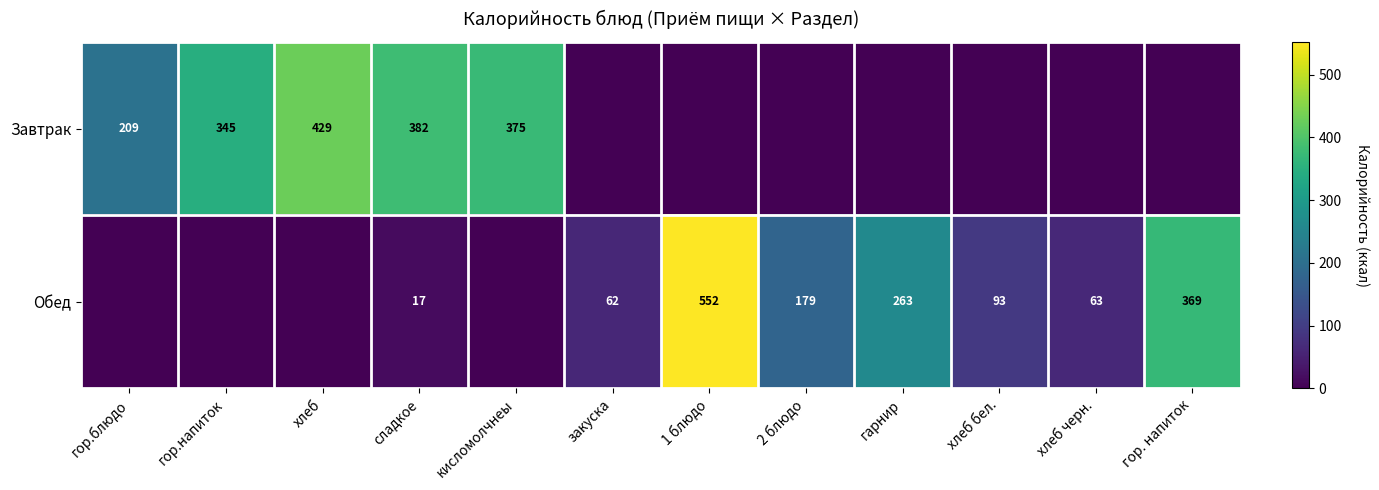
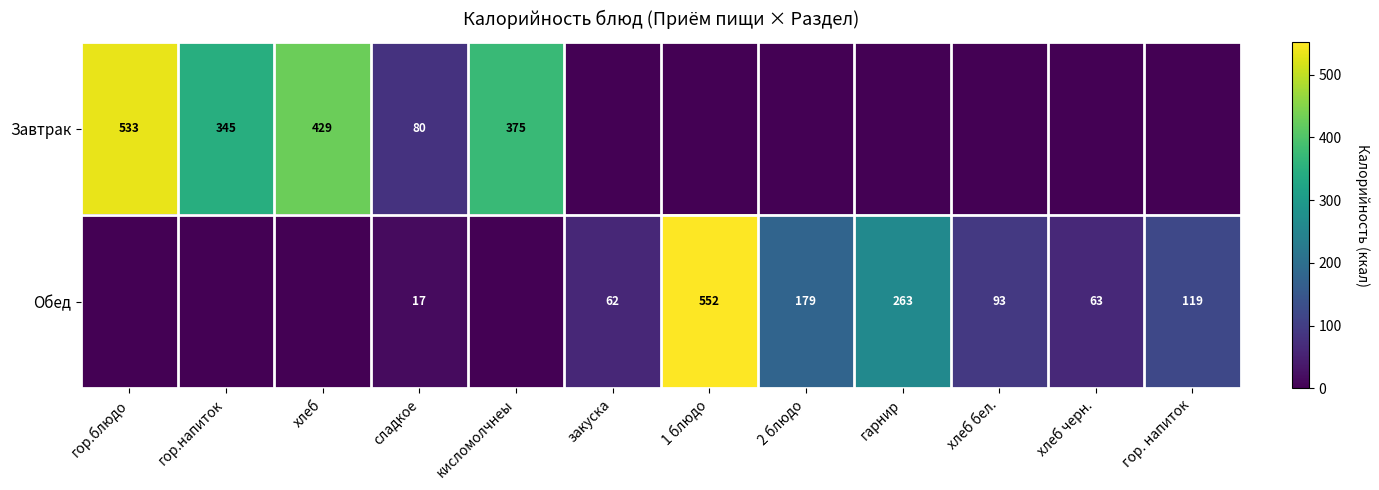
Завтрак, гор.блюдо: 209 -> 533
Завтрак, сладкое: 382 -> 80
Обед, гор. напиток: 369 -> 119
